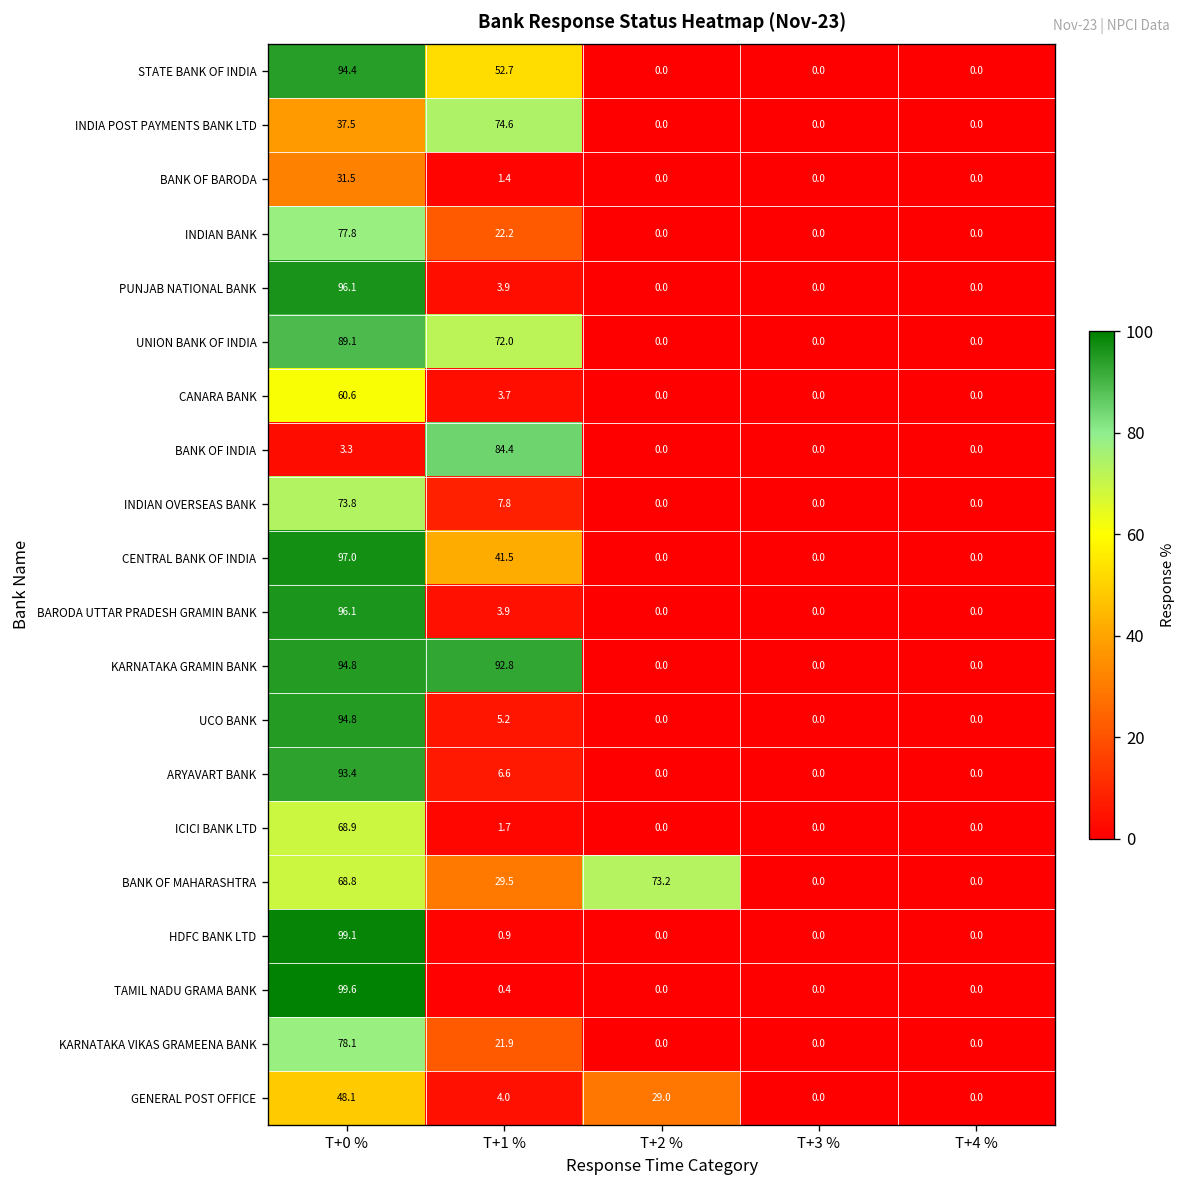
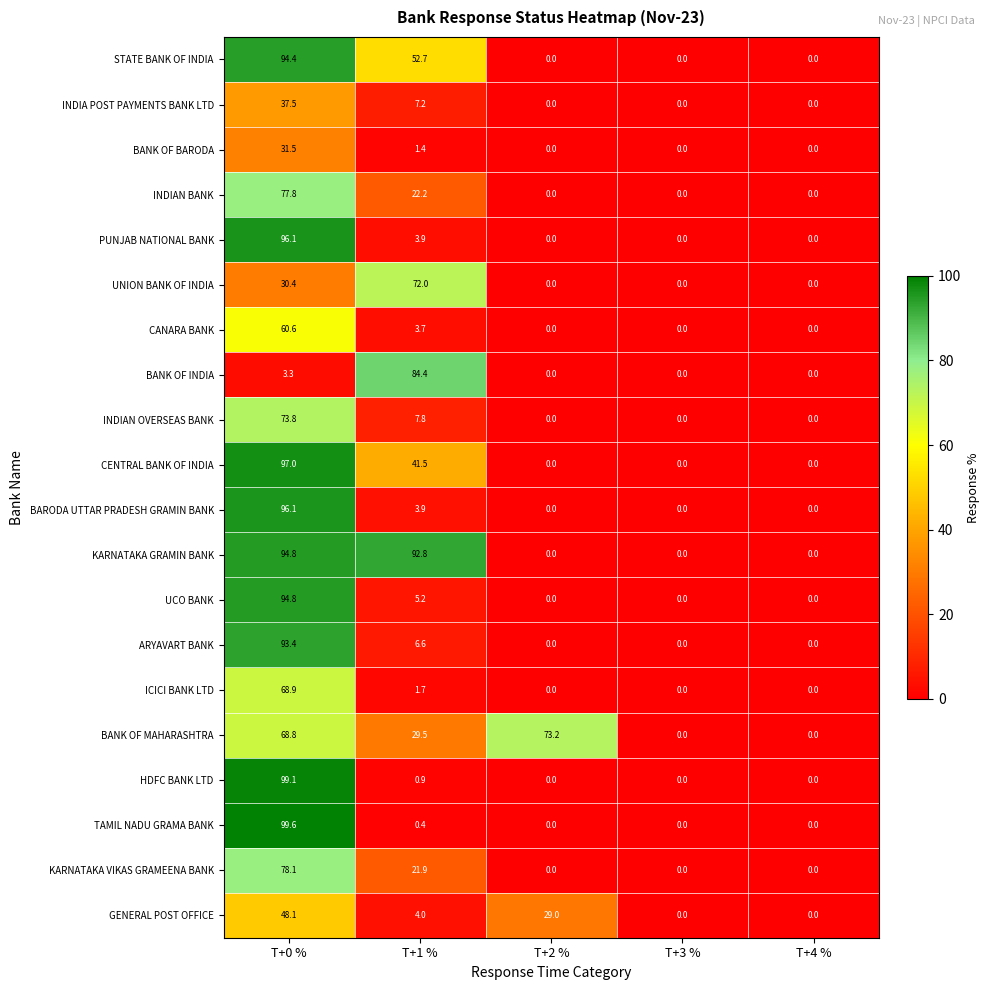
INDIA POST PAYMENTS BANK LTD, T+1 %: 74.6 -> 7.2
UNION BANK OF INDIA, T+0 %: 89.1 -> 30.4
